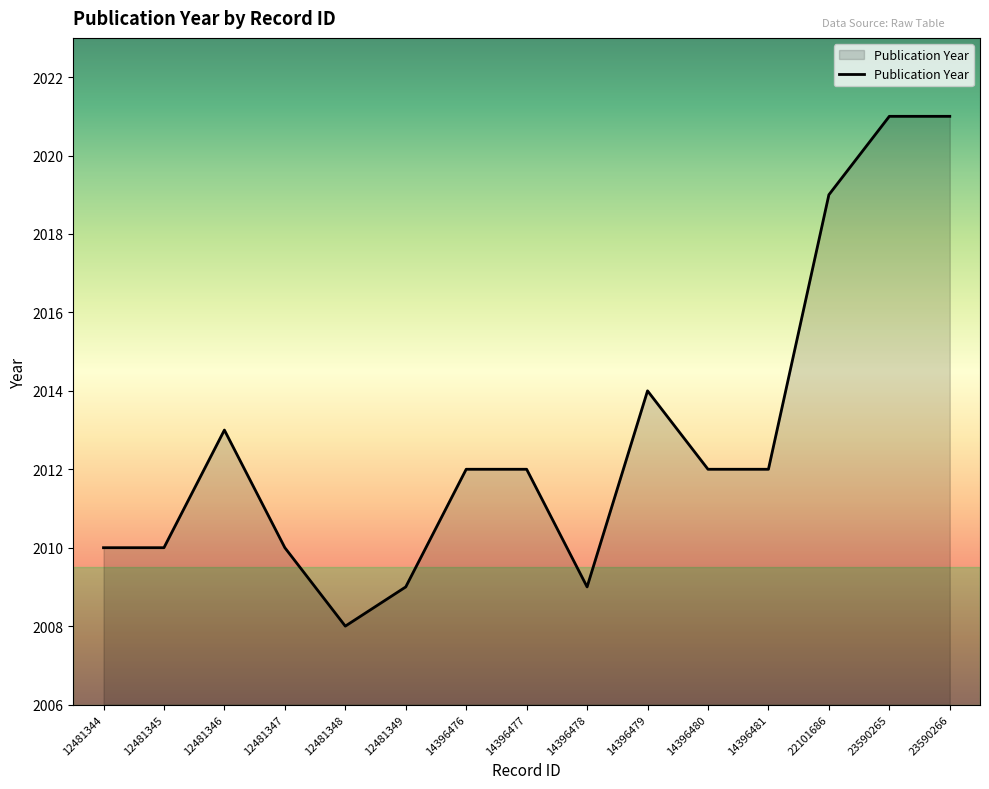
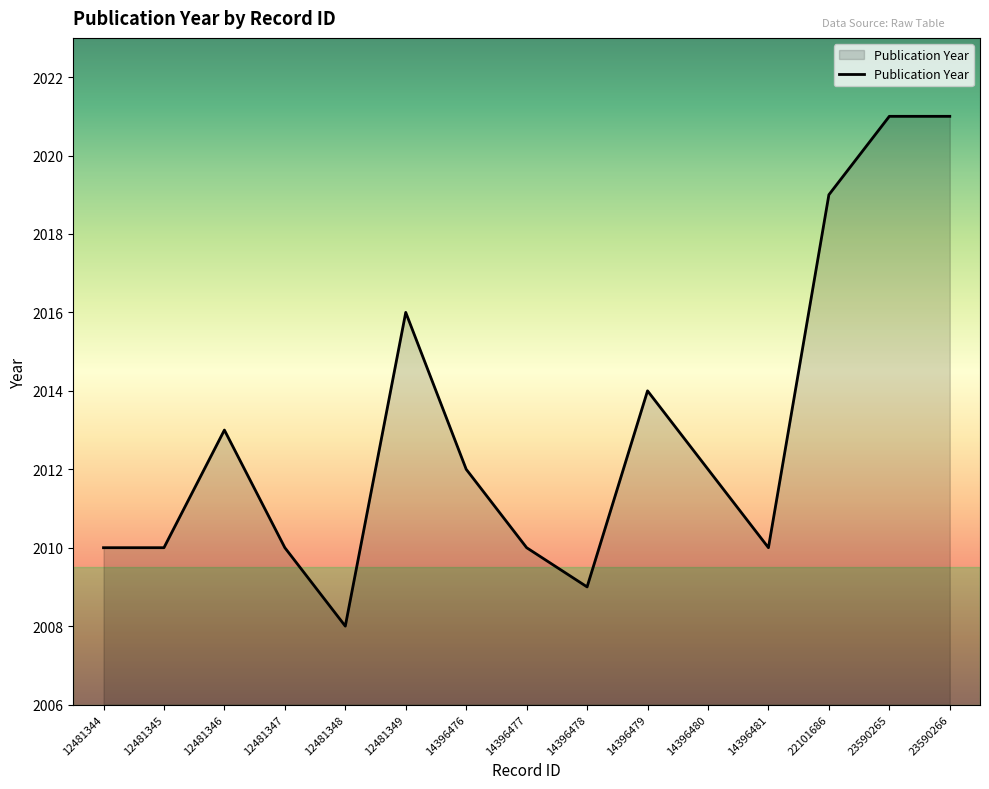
12481349: 2009 -> 2016
14396477: 2012 -> 2010
14396481: 2012 -> 2010
